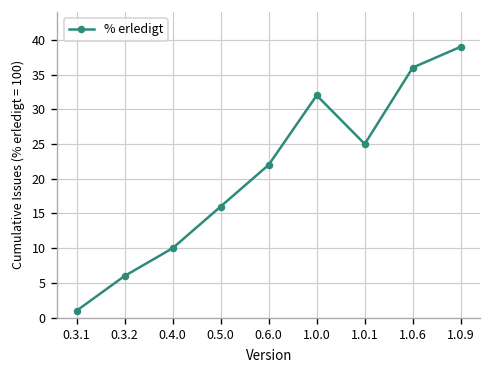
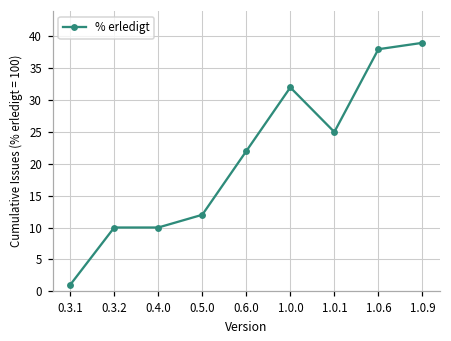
0.3.2: 6 -> 10
0.5.0: 16 -> 12
1.0.6: 36 -> 38
